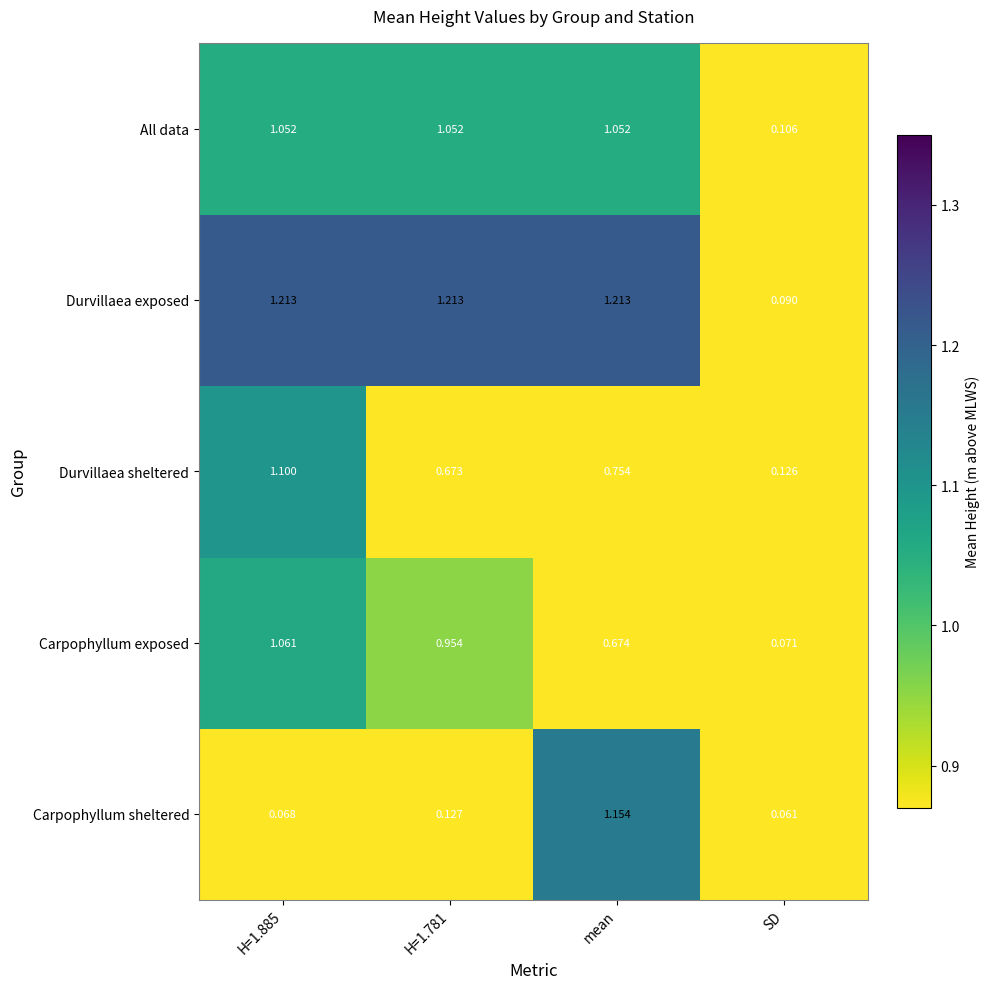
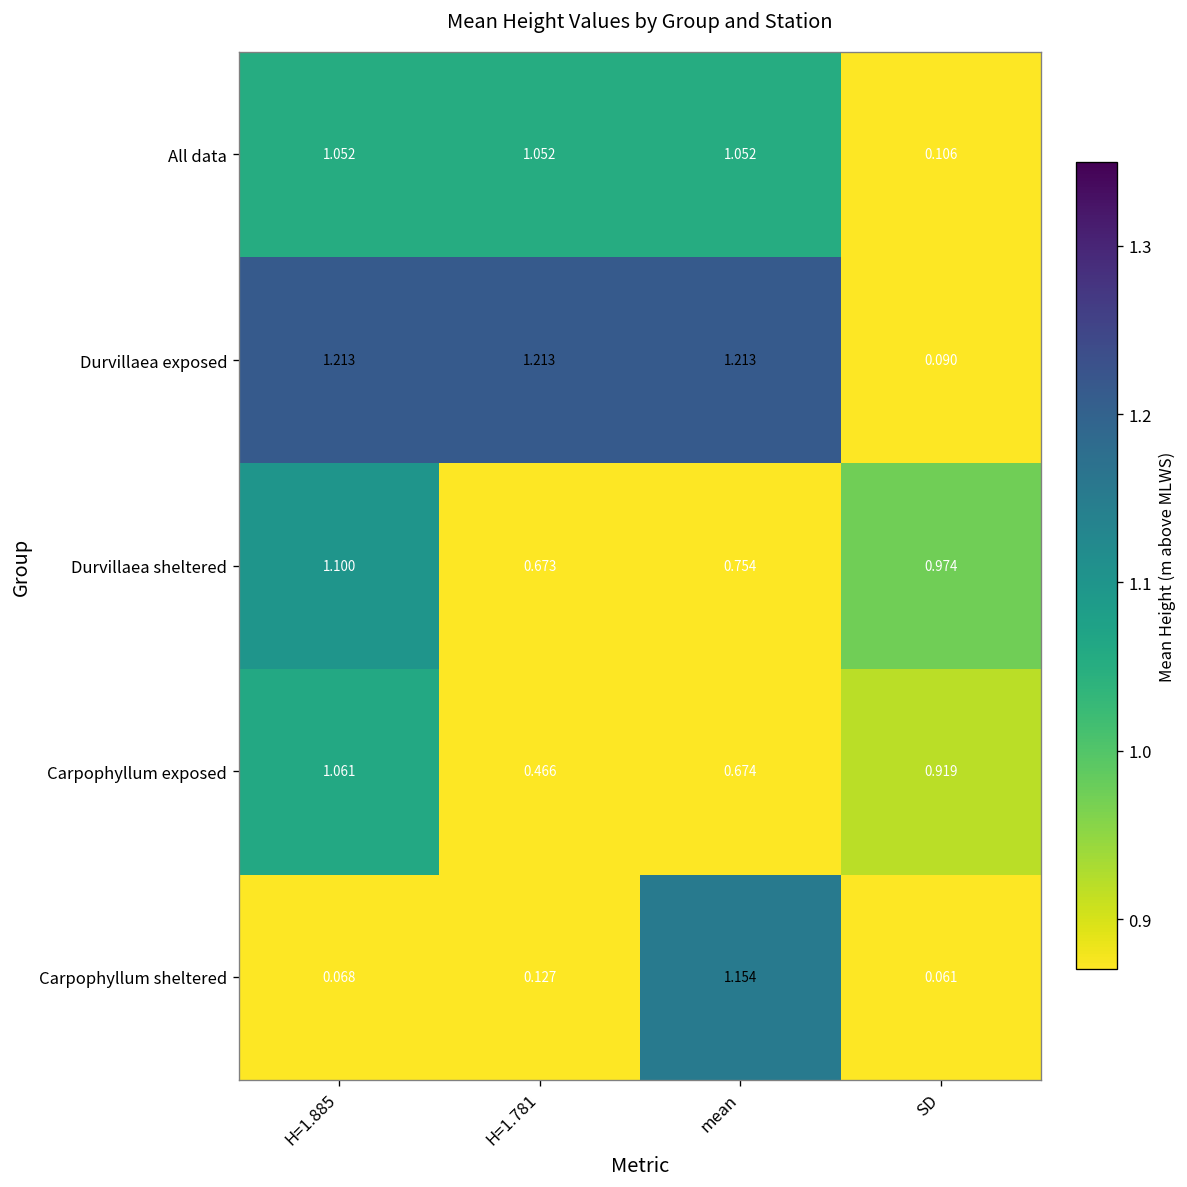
Durvillaea sheltered, SD: 0.126 -> 0.974
Carpophyllum exposed, H=1.781: 0.954 -> 0.466
Carpophyllum exposed, SD: 0.071 -> 0.919
